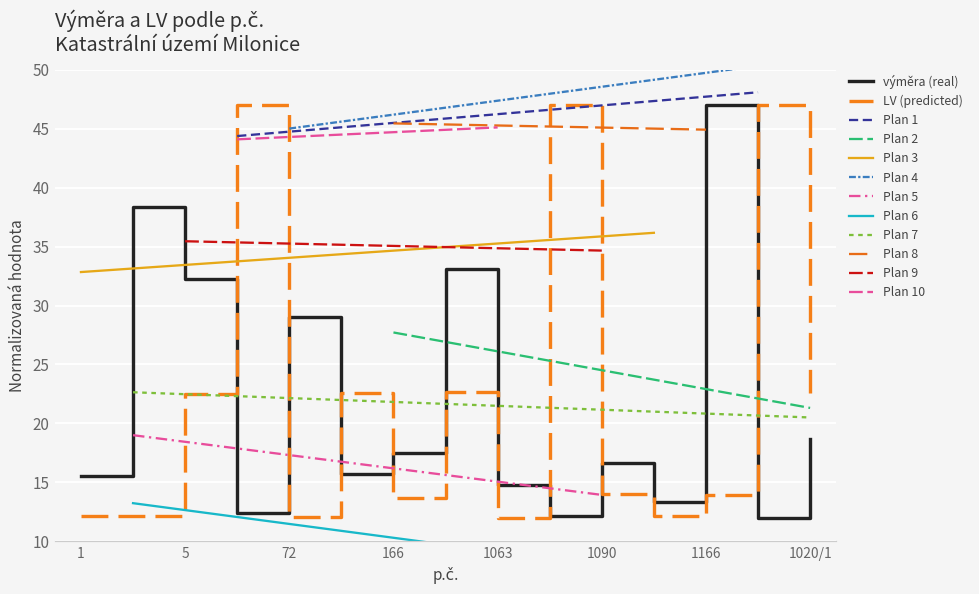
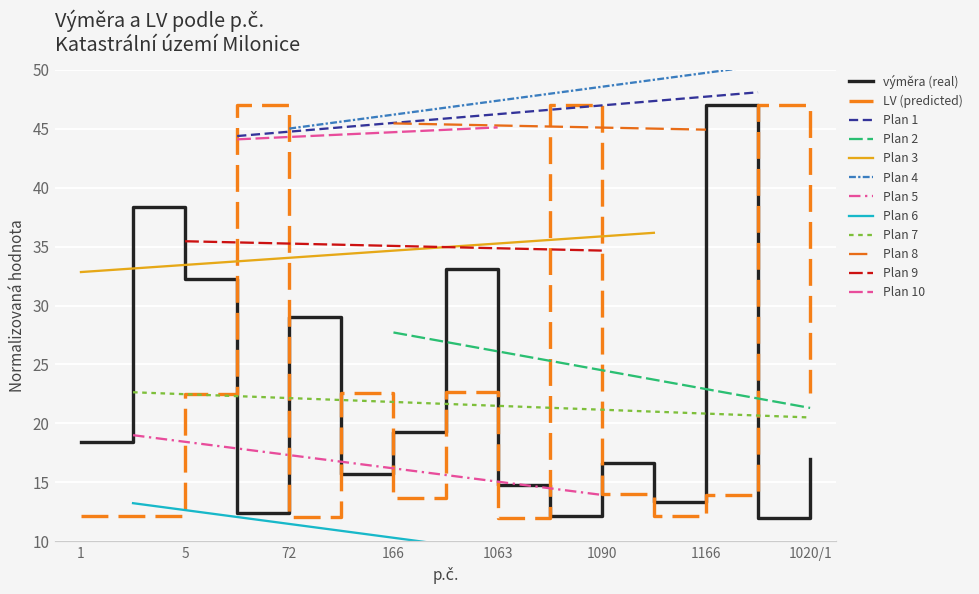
výměra (real), 1: 15.5 -> 18.4
výměra (real), 166: 17.5 -> 19.3
výměra (real), 1020/1: 18.7 -> 17.0
